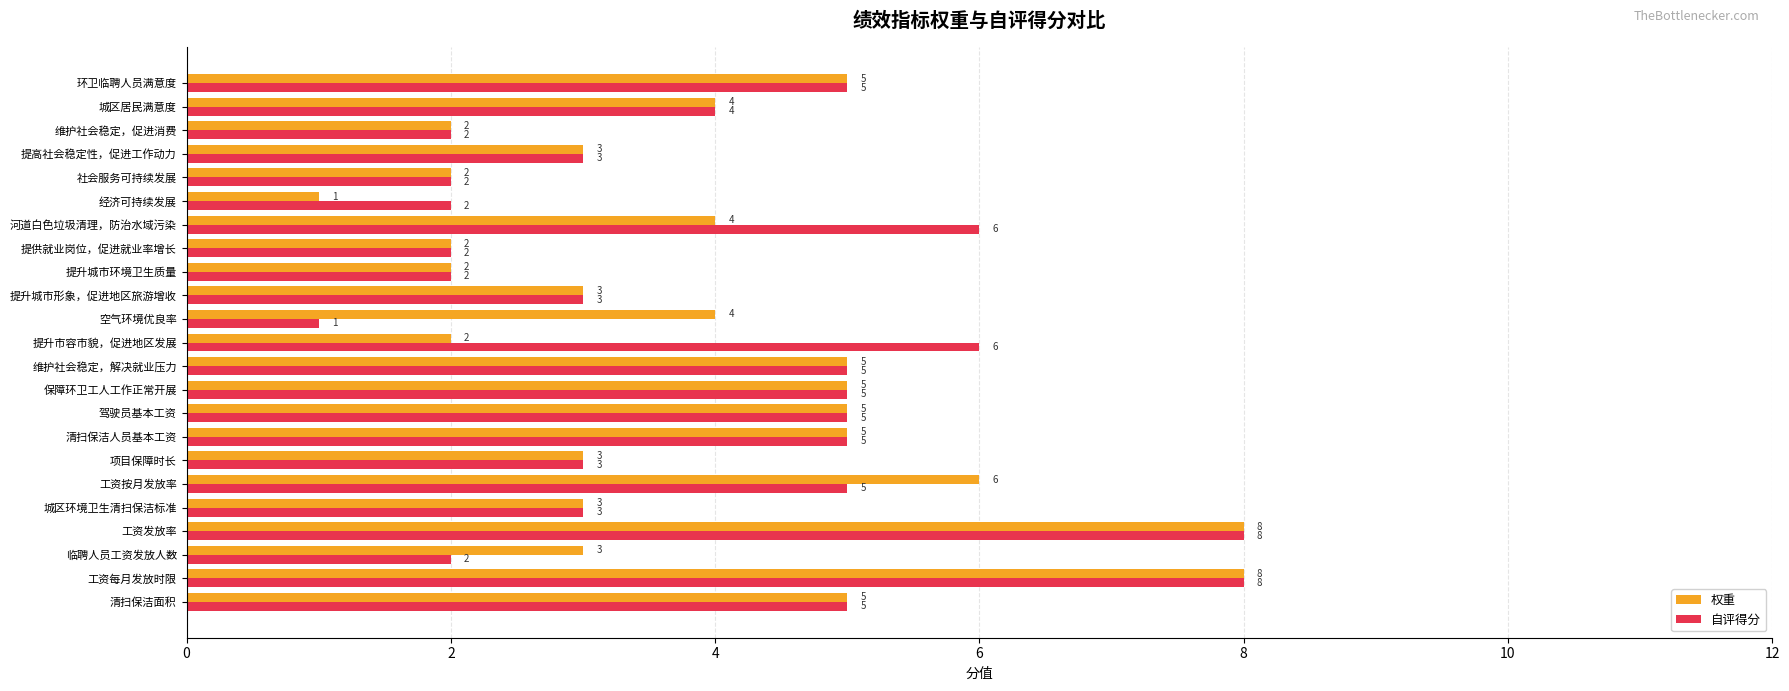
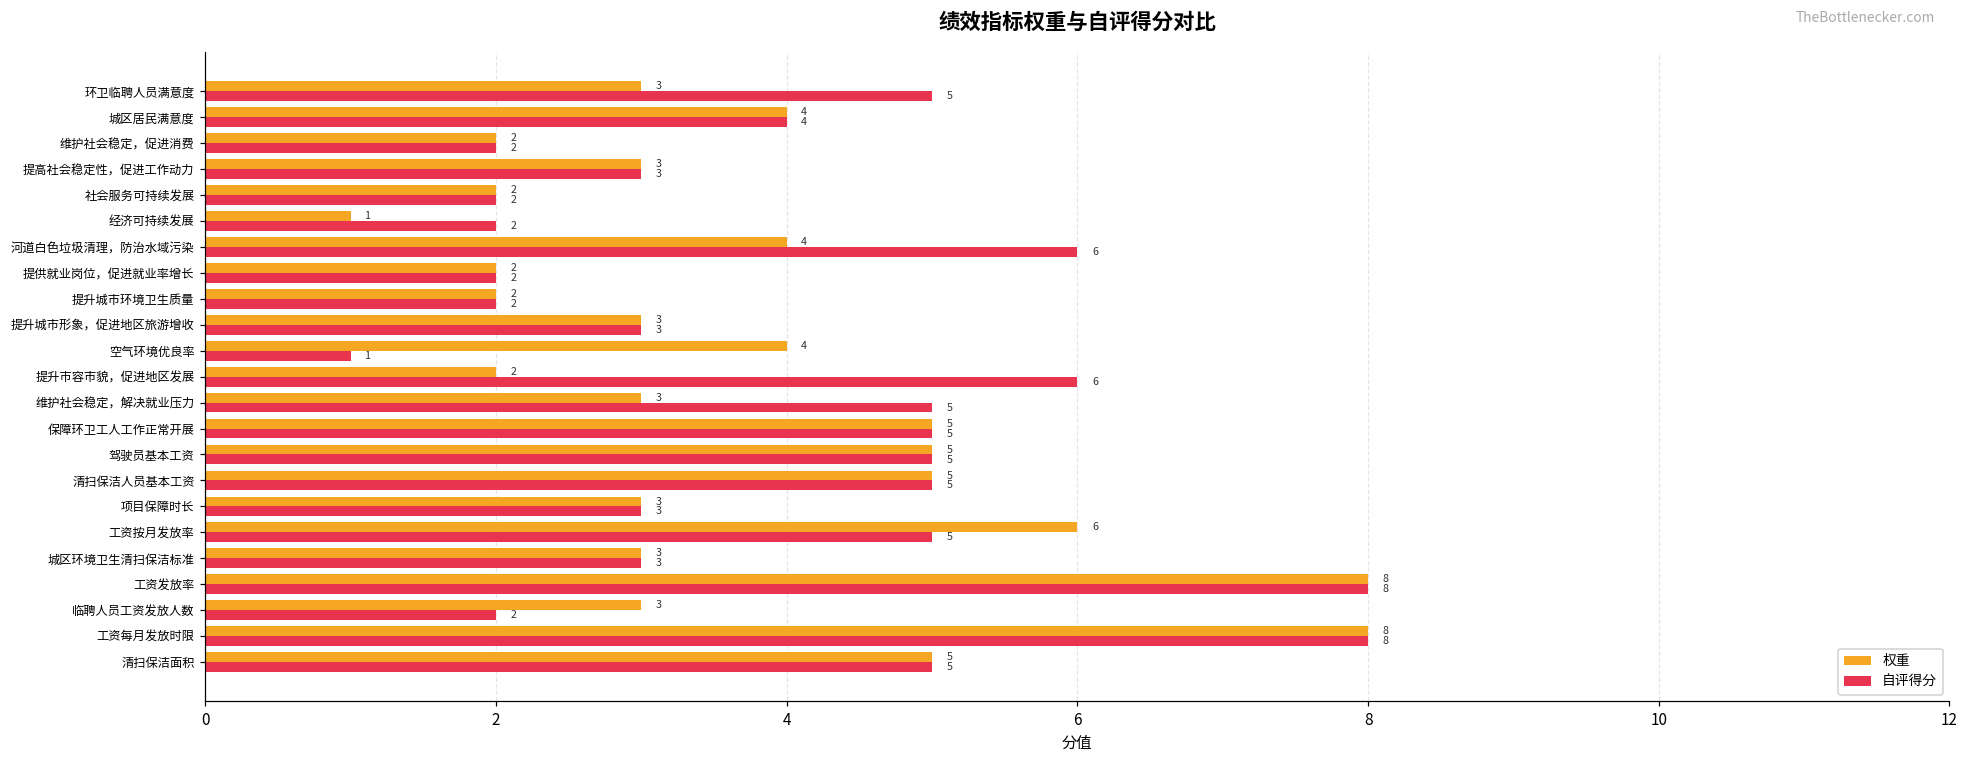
权重, 环卫临聘人员满意度: 5 -> 3
权重, 维护社会稳定，解决就业压力: 5 -> 3
